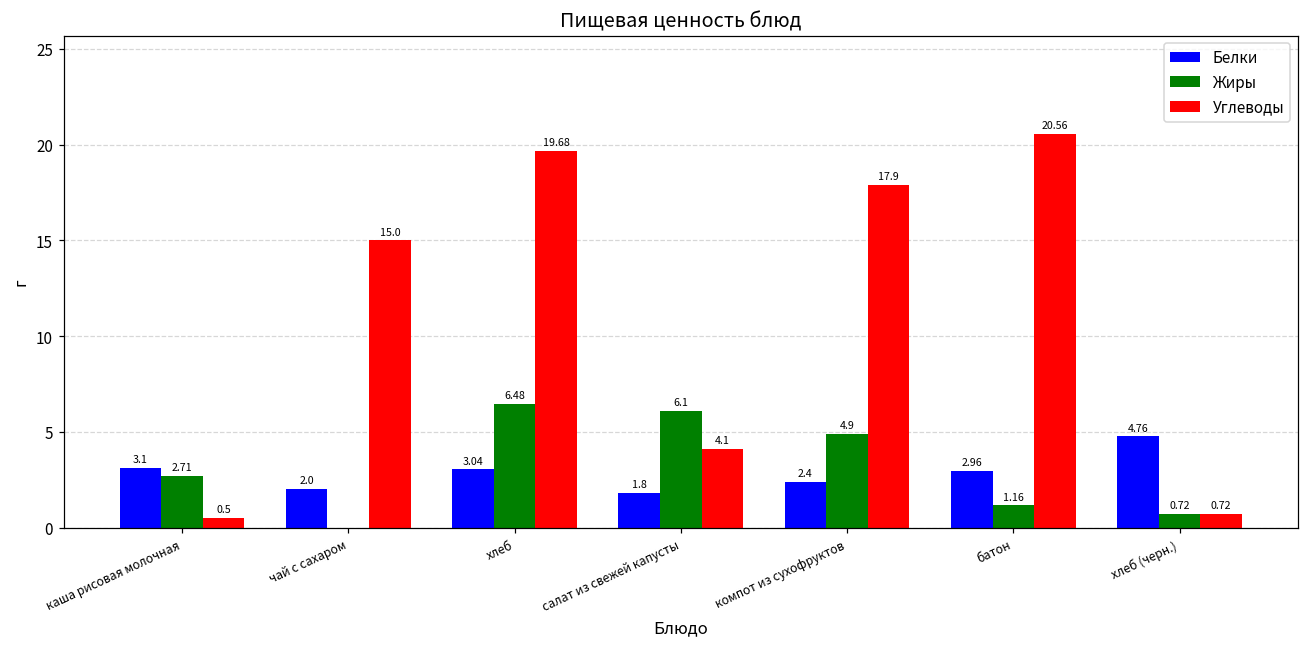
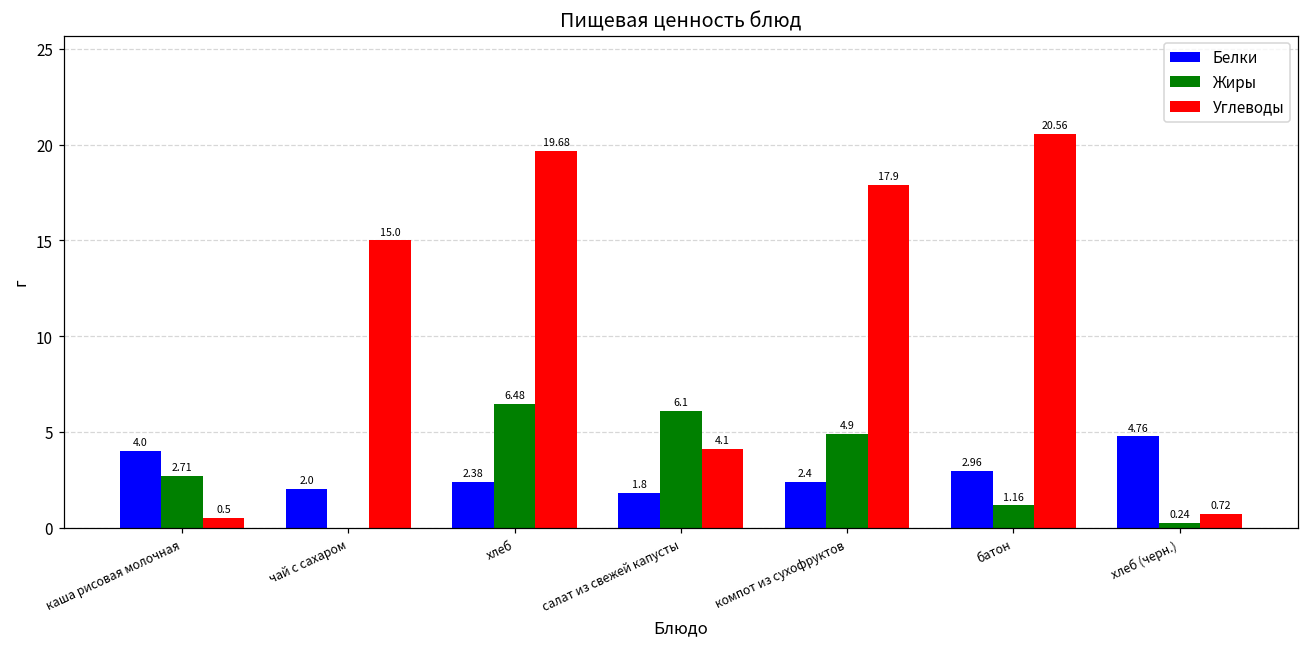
Белки, каша рисовая молочная: 3.1 -> 4.0
Белки, хлеб: 3.04 -> 2.38
Жиры, хлеб (черн.): 0.72 -> 0.24
